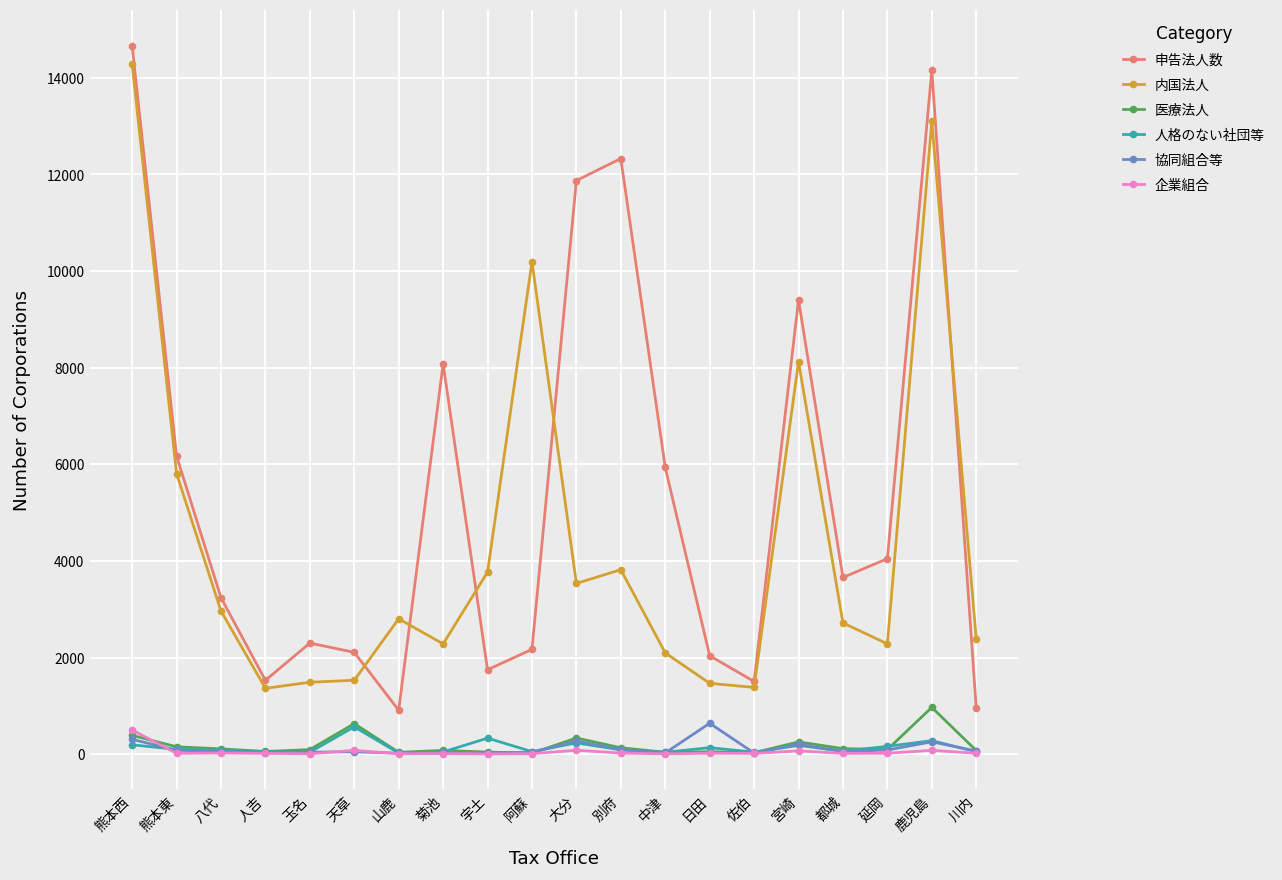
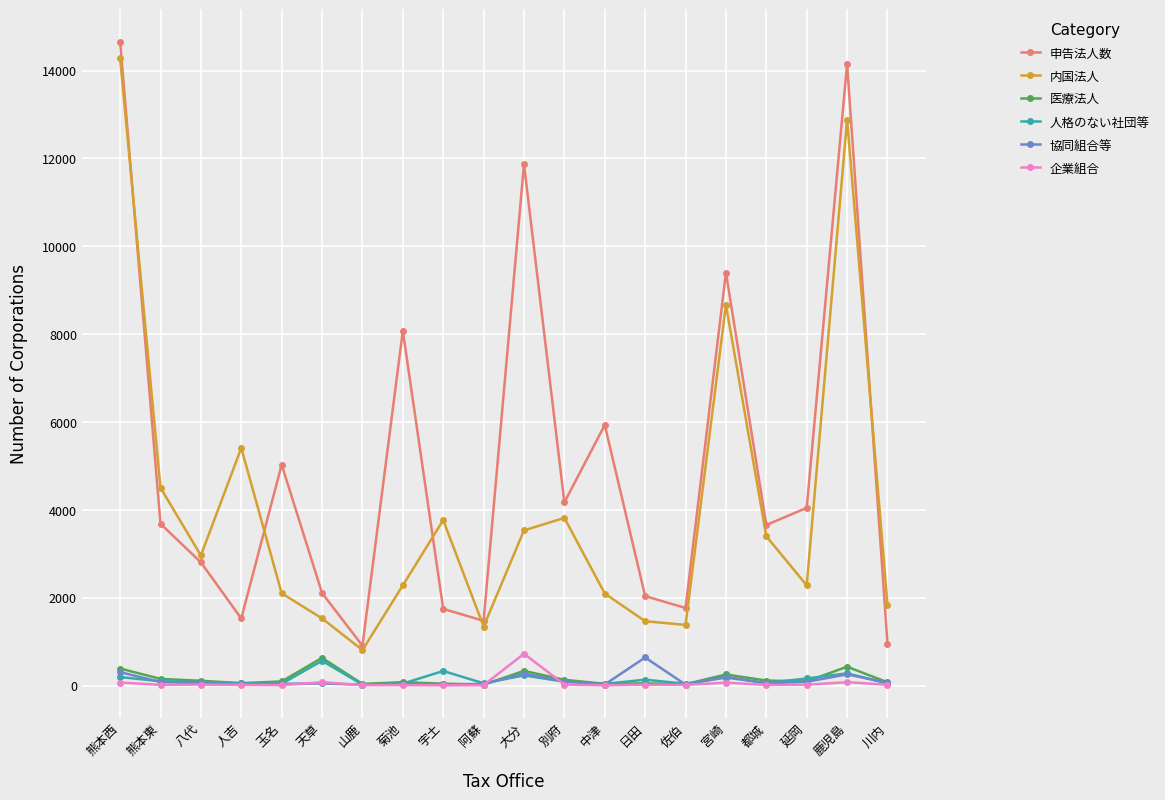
企業組合, 熊本西: 500 -> 100
申告法人数, 熊本東: 6200 -> 3700
内国法人, 熊本東: 5800 -> 4500
申告法人数, 八代: 3200 -> 2800
内国法人, 人吉: 1400 -> 5400
申告法人数, 玉名: 2300 -> 5000
内国法人, 玉名: 1500 -> 2100
内国法人, 山鹿: 2800 -> 800
申告法人数, 阿蘇: 2200 -> 1500
内国法人, 阿蘇: 10200 -> 1300
企業組合, 大分: 100 -> 700
申告法人数, 別府: 12300 -> 4200
申告法人数, 佐伯: 1500 -> 1800
内国法人, 宮崎: 8100 -> 8700
内国法人, 都城: 2700 -> 3400
内国法人, 鹿児島: 13100 -> 12900
医療法人, 鹿児島: 1000 -> 400
内国法人, 川内: 2400 -> 1800
